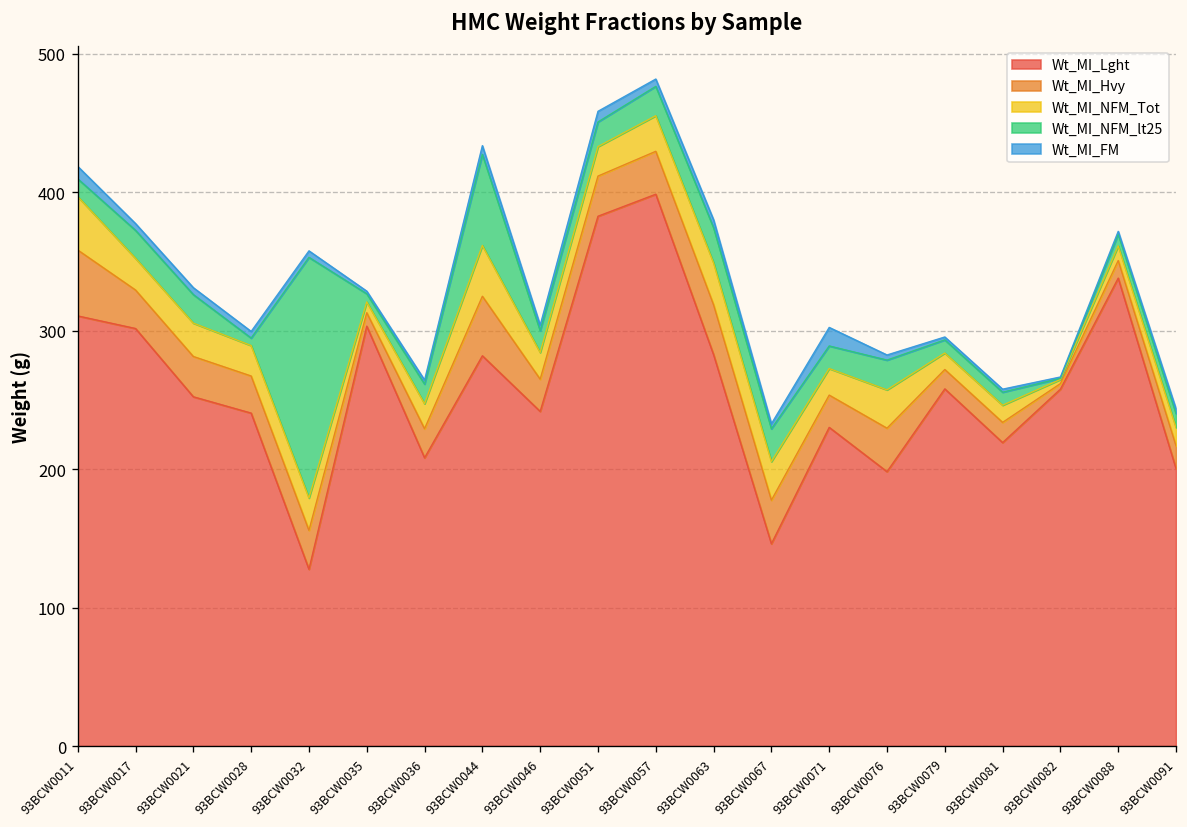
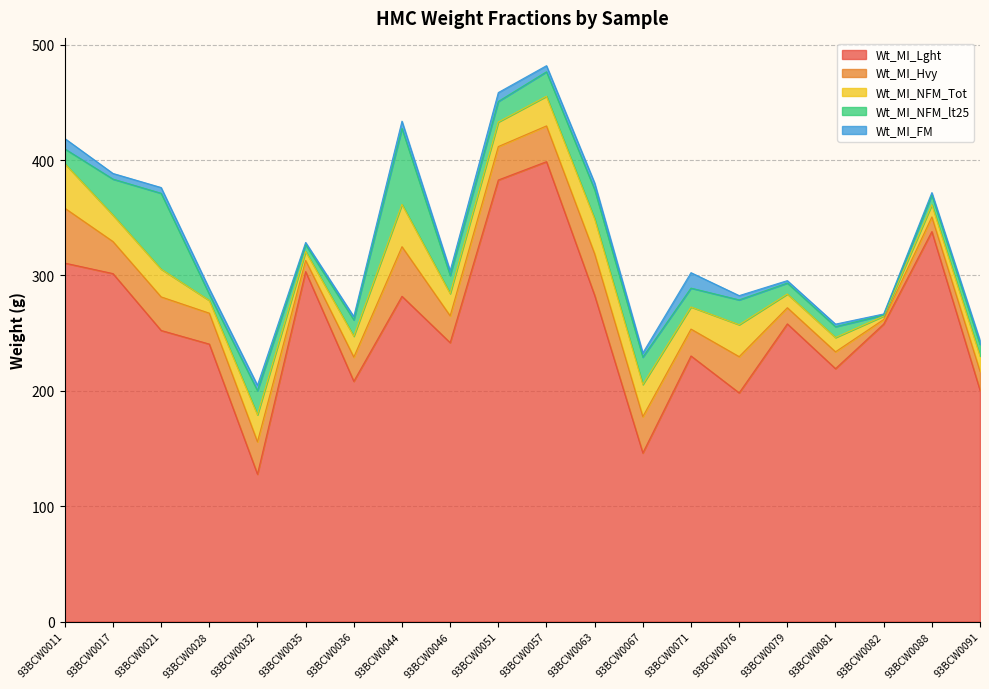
Wt_MI_NFM_lt25, 93BCW0017: 20 -> 31
Wt_MI_NFM_lt25, 93BCW0021: 21 -> 66
Wt_MI_NFM_Tot, 93BCW0028: 22 -> 11
Wt_MI_NFM_lt25, 93BCW0032: 174 -> 21
